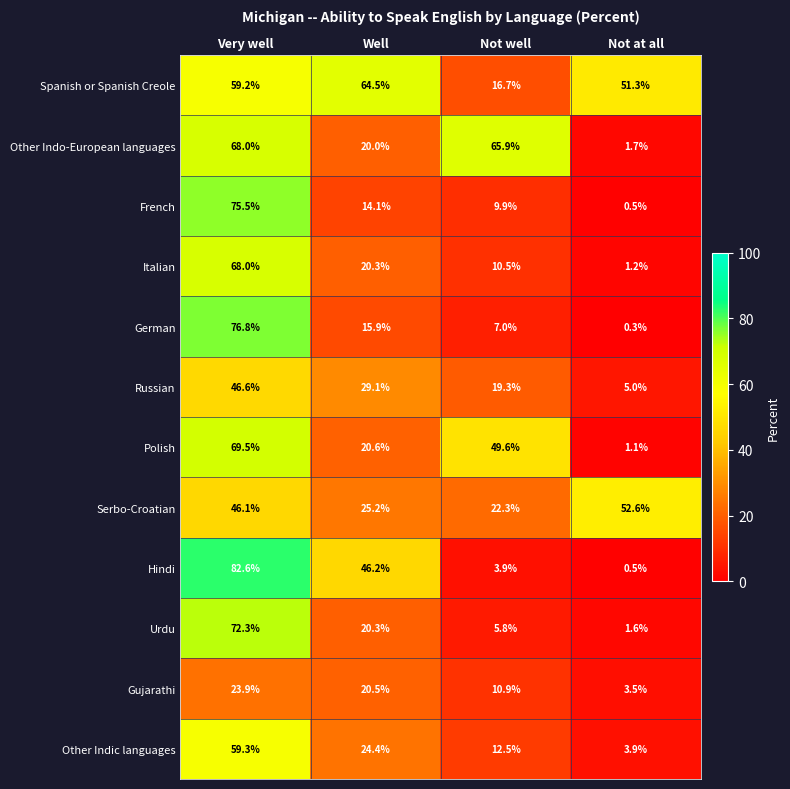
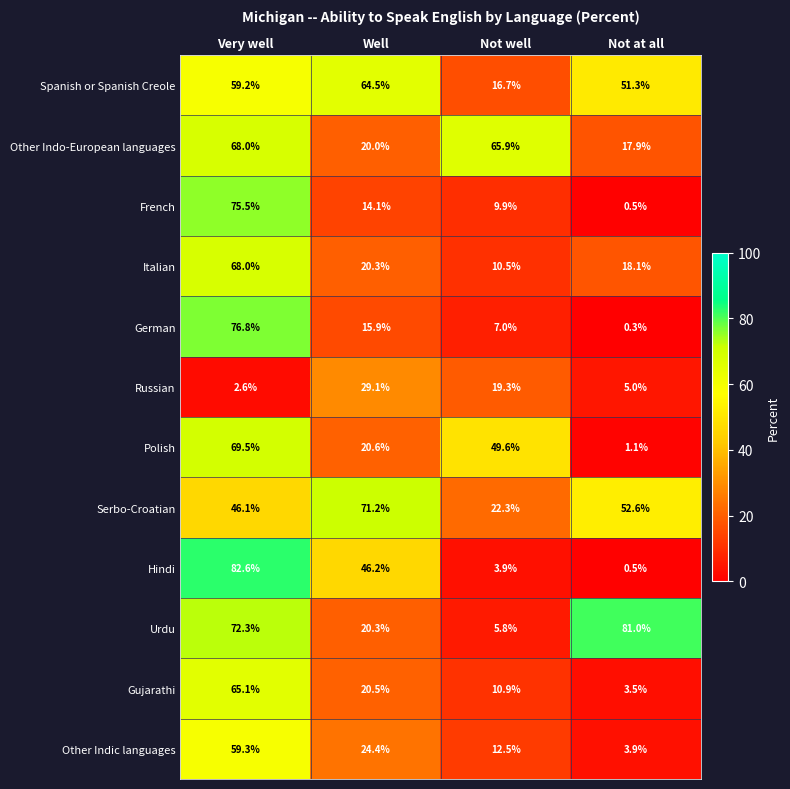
Other Indo-European languages, Not at all: 1.7% -> 17.9%
Italian, Not at all: 1.2% -> 18.1%
Russian, Very well: 46.6% -> 2.6%
Serbo-Croatian, Well: 25.2% -> 71.2%
Urdu, Not at all: 1.6% -> 81.0%
Gujarathi, Very well: 23.9% -> 65.1%
